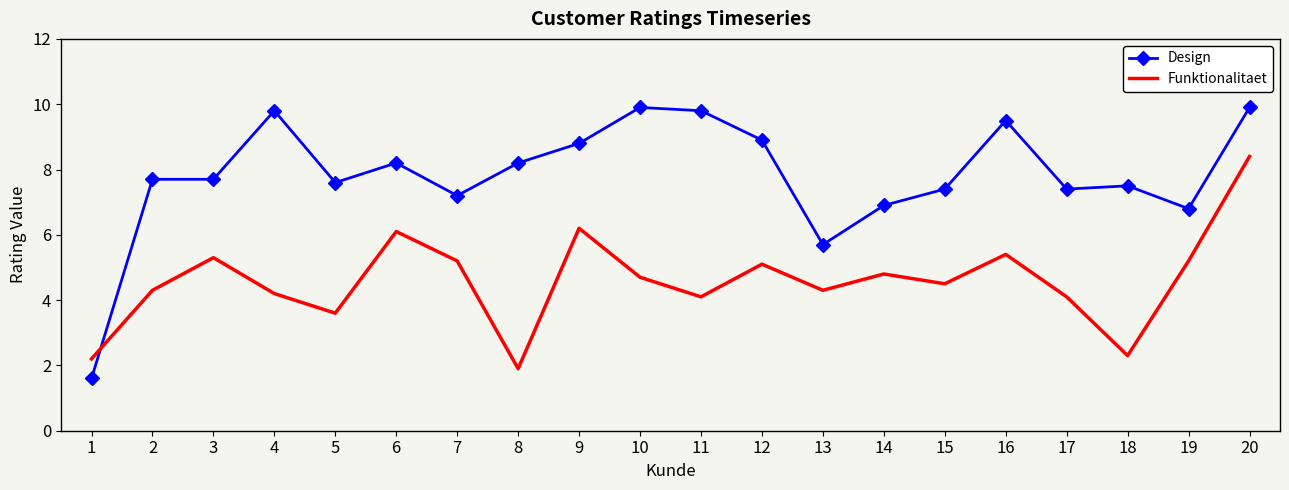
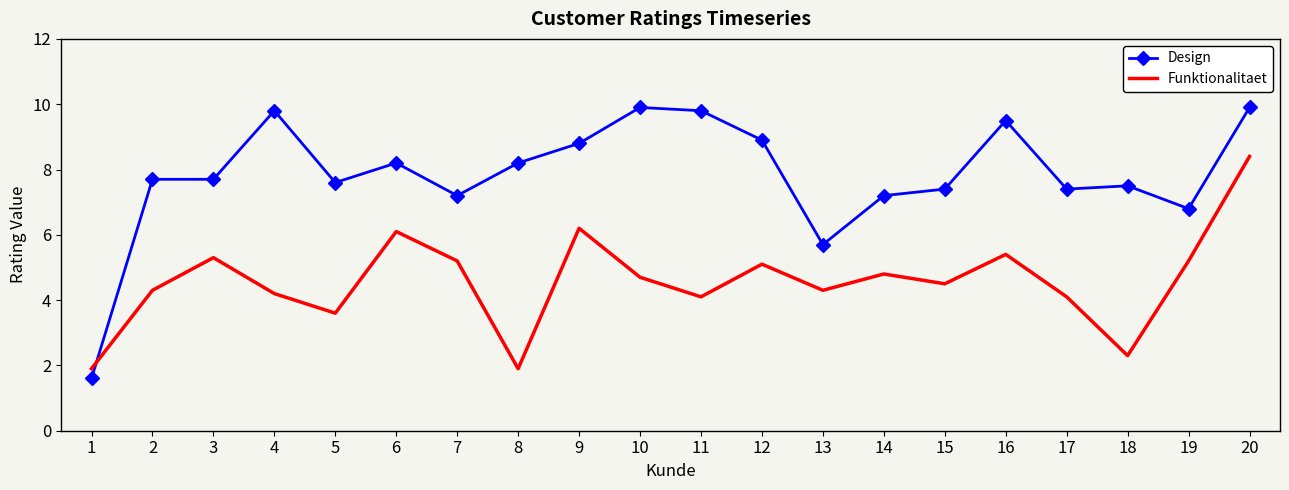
Funktionalitaet, 1: 2.2 -> 1.9
Design, 14: 6.9 -> 7.2
